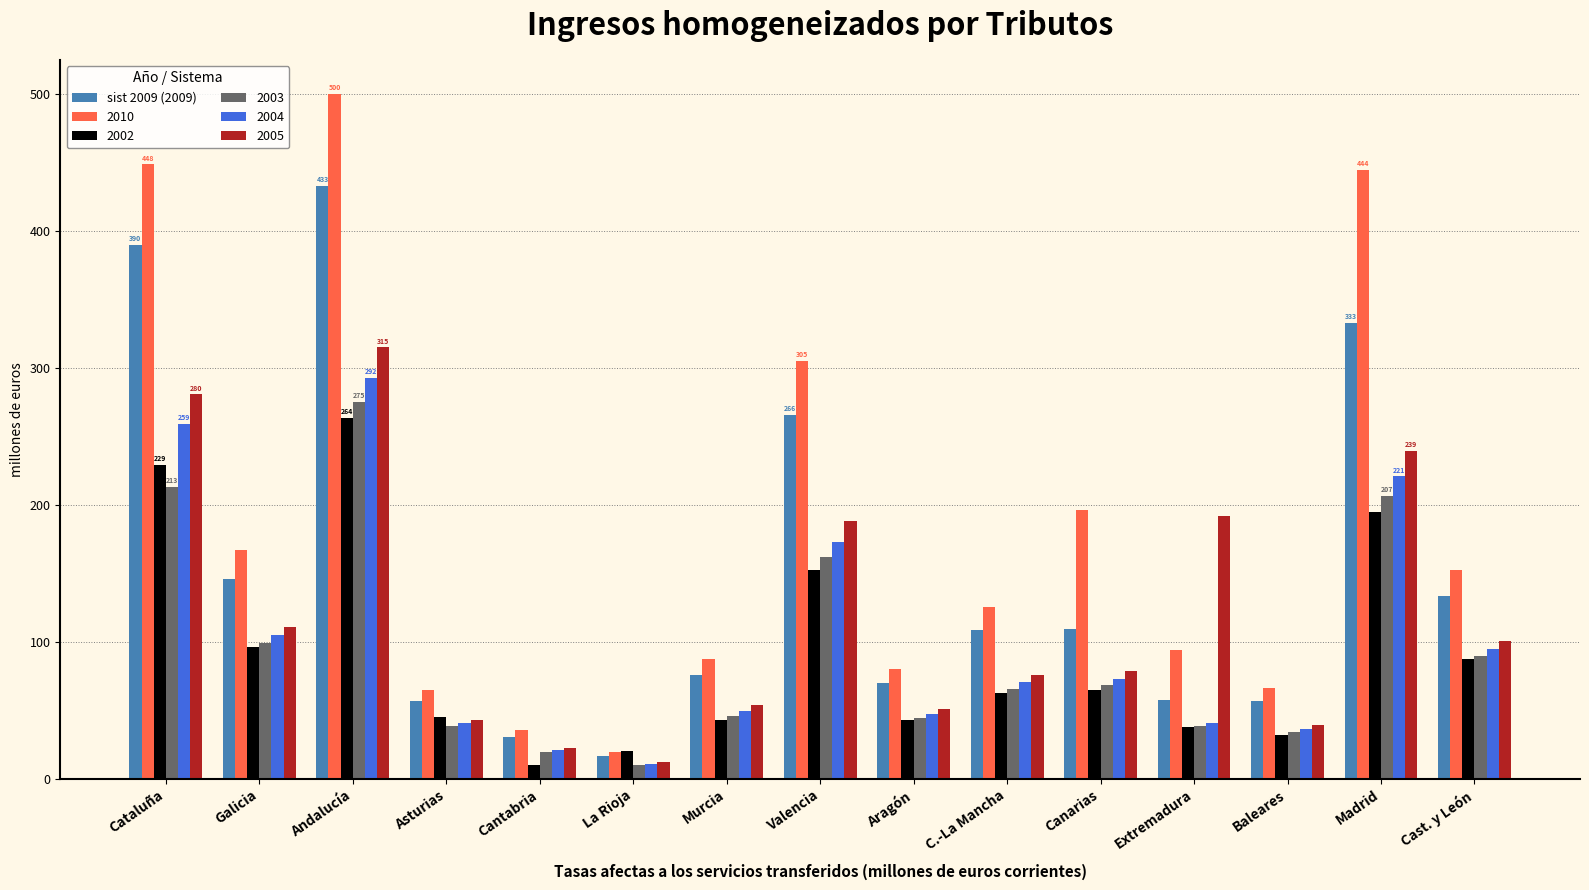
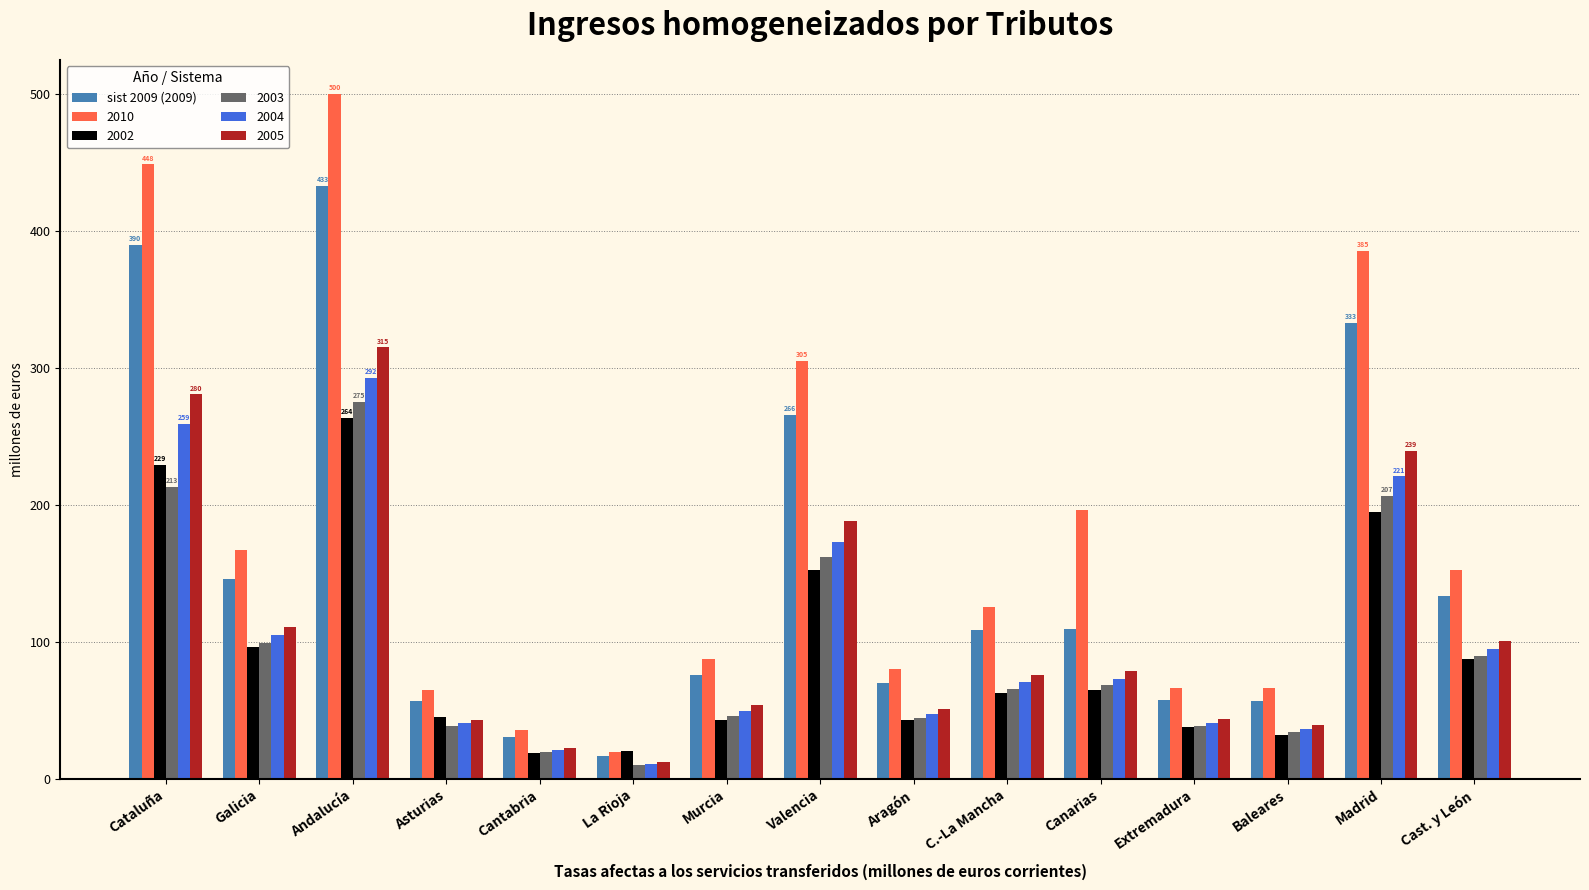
2002, Cantabria: 10 -> 19
2010, Extremadura: 94 -> 66
2005, Extremadura: 192 -> 43
2010, Madrid: 444 -> 385
